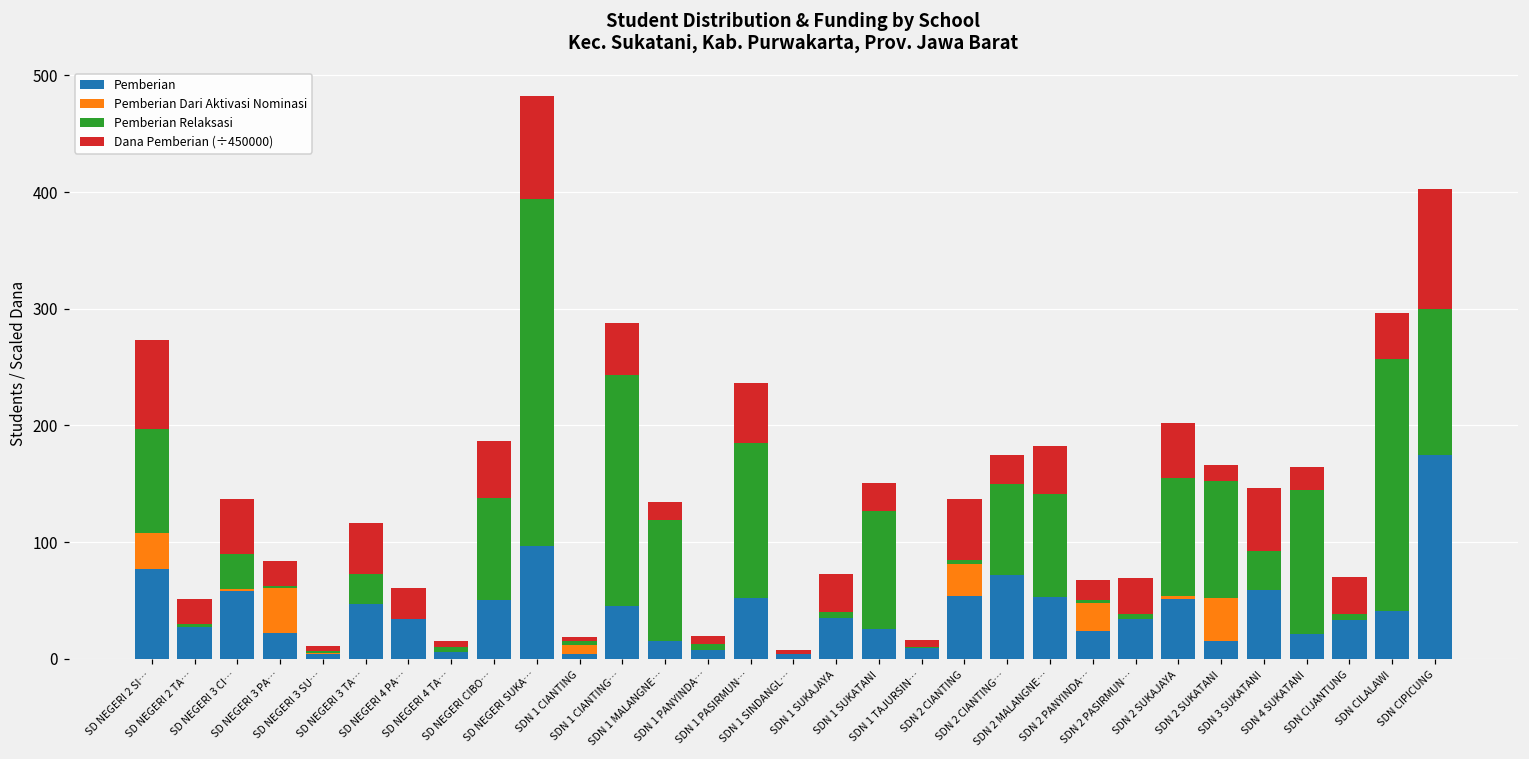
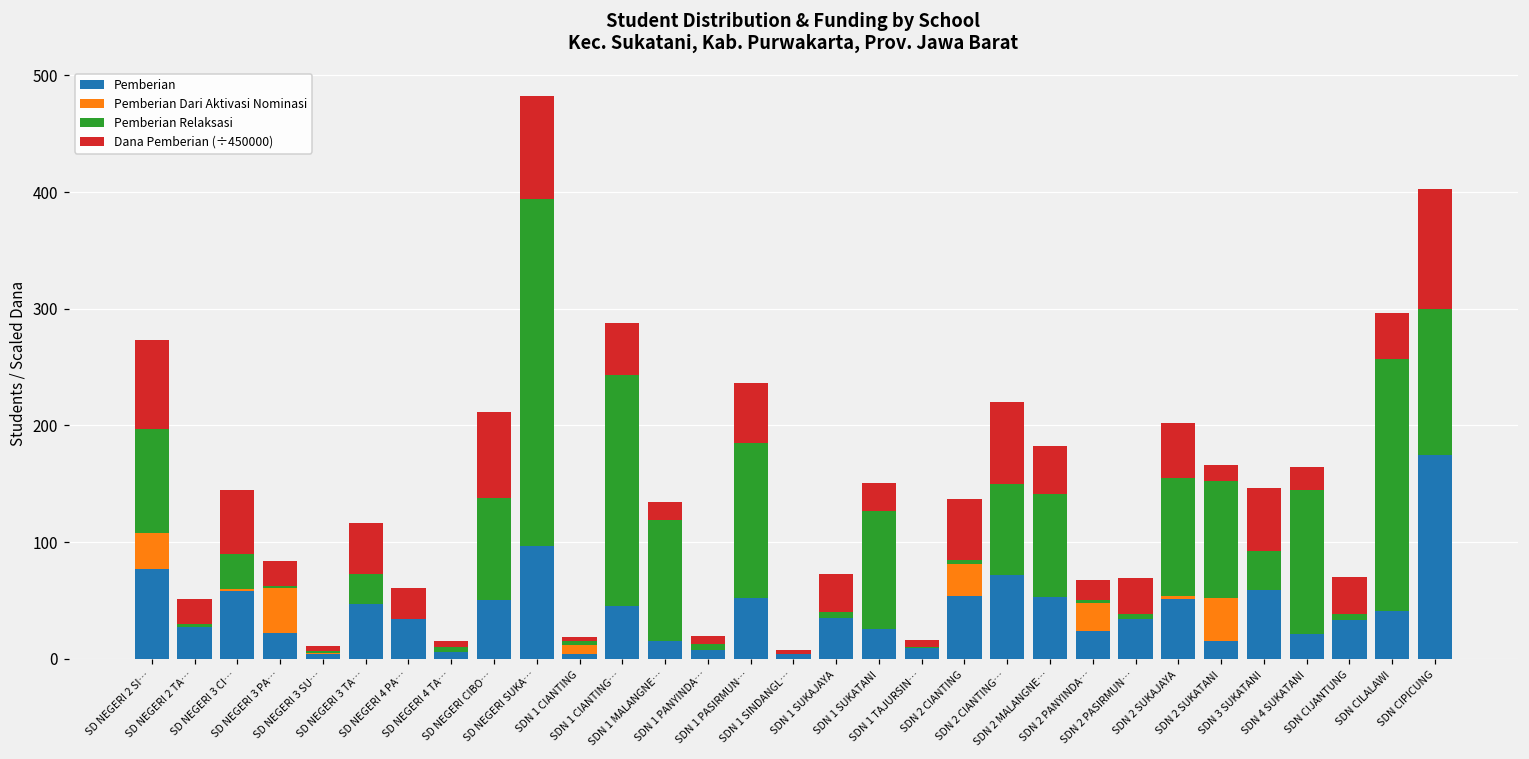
Dana Pemberian (÷450000), SD NEGERI 3 CI…: 47 -> 55
Dana Pemberian (÷450000), SD NEGERI CIBO…: 49 -> 74
Dana Pemberian (÷450000), SDN 2 CIANTING…: 25 -> 71
